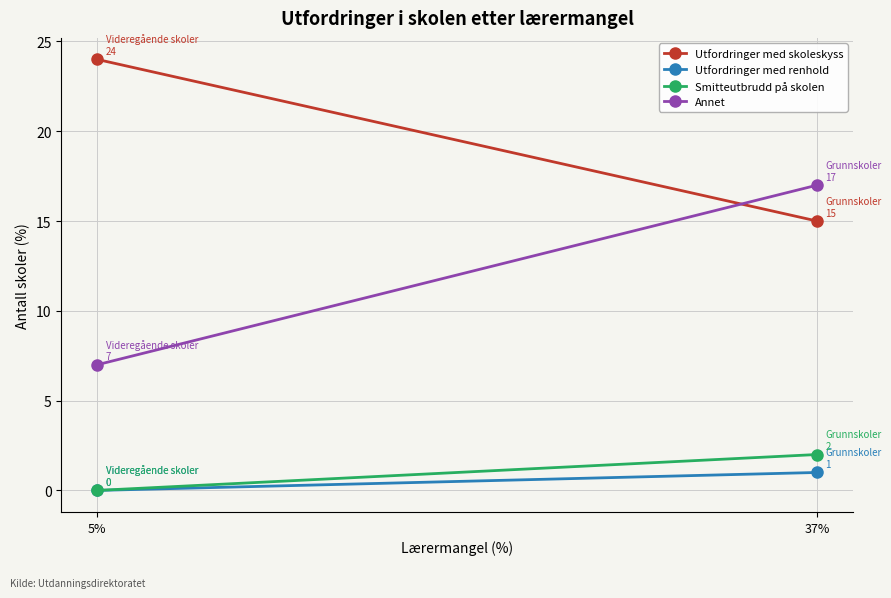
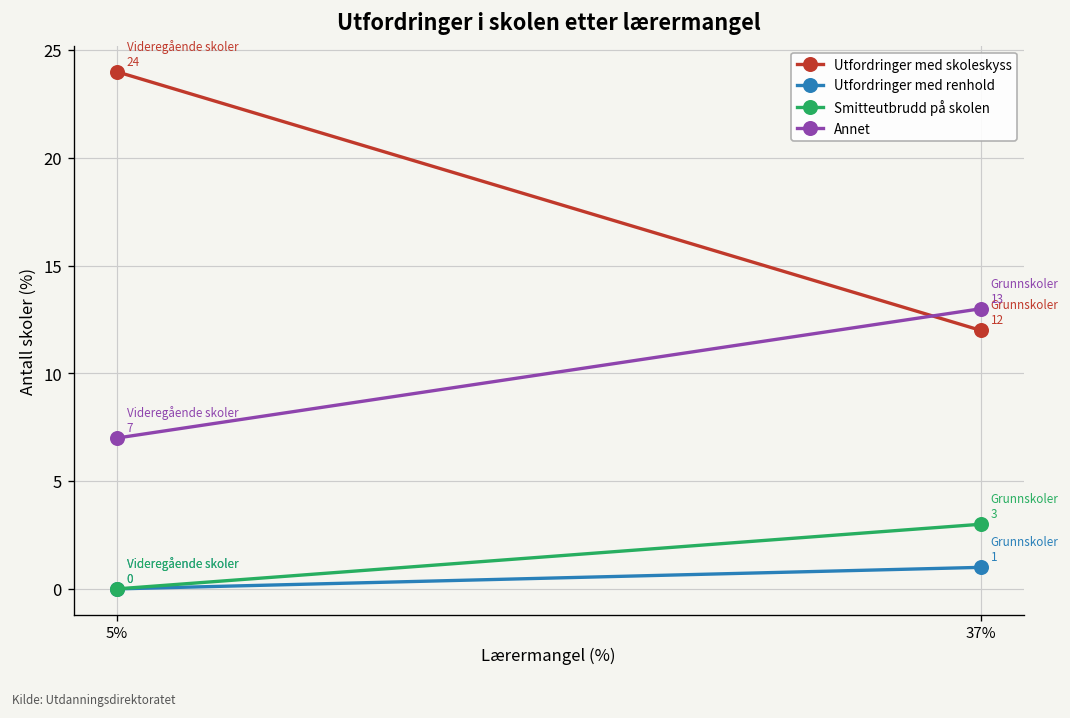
Utfordringer med skoleskyss, 37%: 15 -> 12
Smitteutbrudd på skolen, 37%: 2 -> 3
Annet, 37%: 17 -> 13
